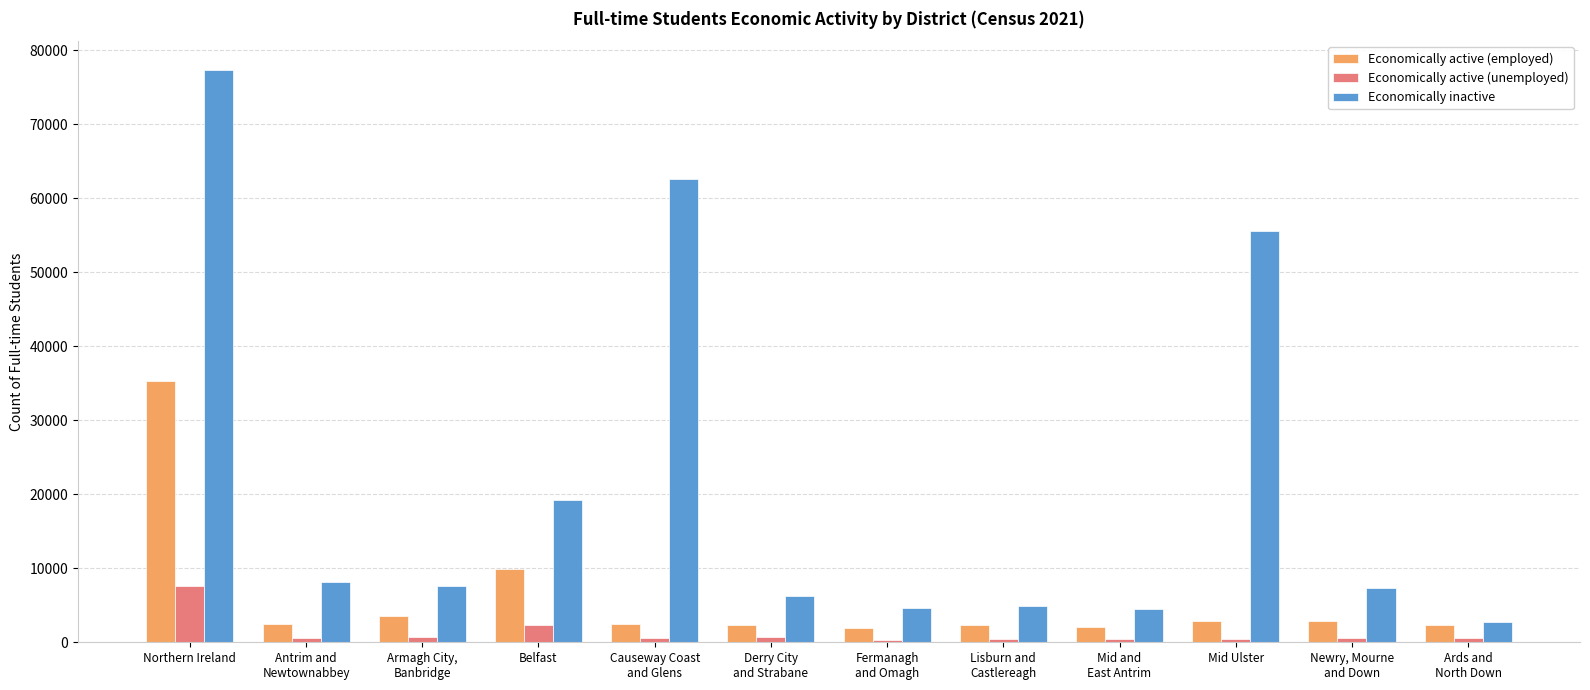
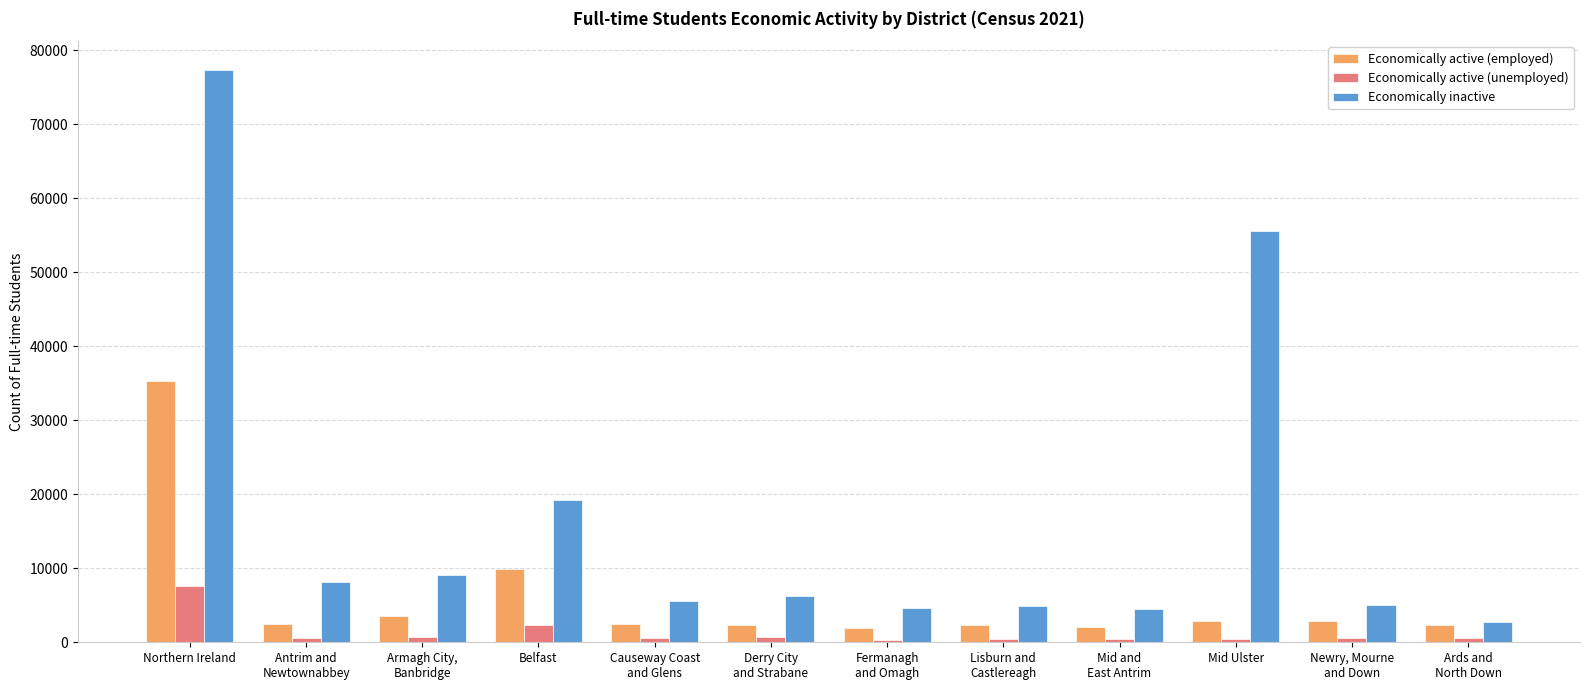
Economically inactive, Armagh City, Banbridge: 8000 -> 9000
Economically inactive, Causeway Coast and Glens: 63000 -> 6000
Economically inactive, Newry, Mourne and Down: 7000 -> 5000
